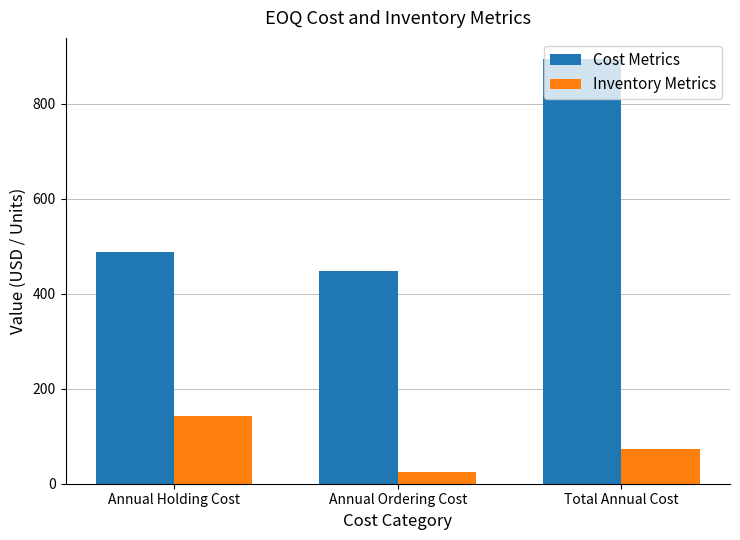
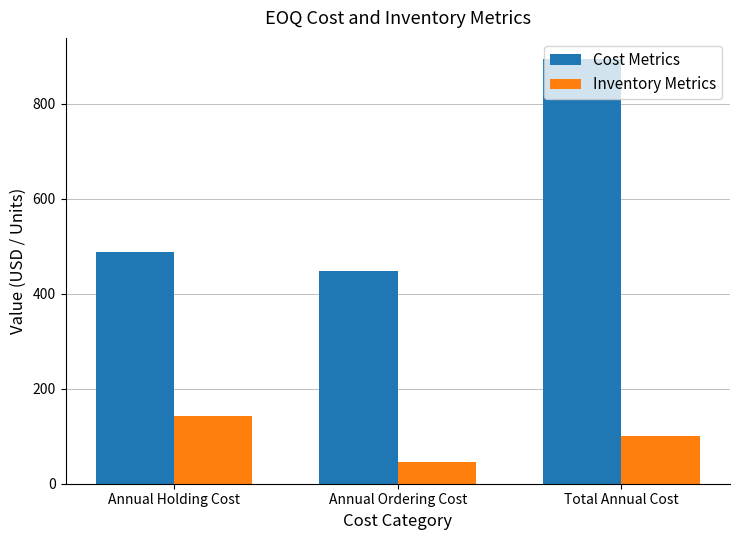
Inventory Metrics, Annual Ordering Cost: 30 -> 40
Inventory Metrics, Total Annual Cost: 70 -> 100
